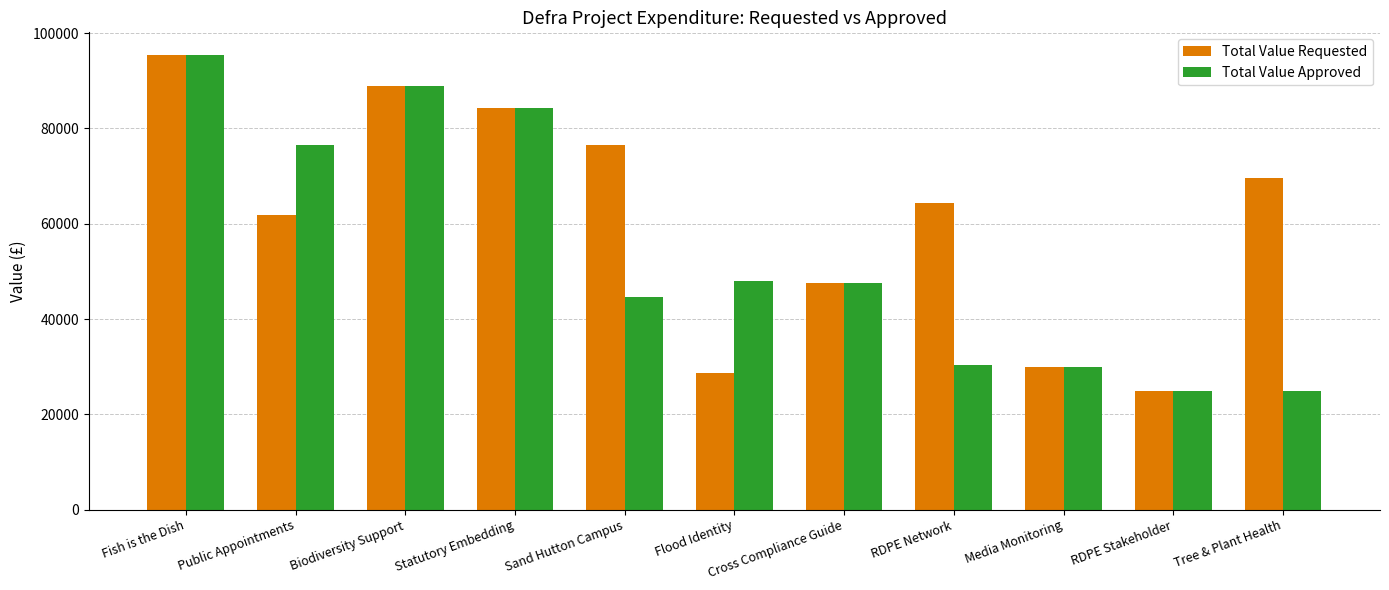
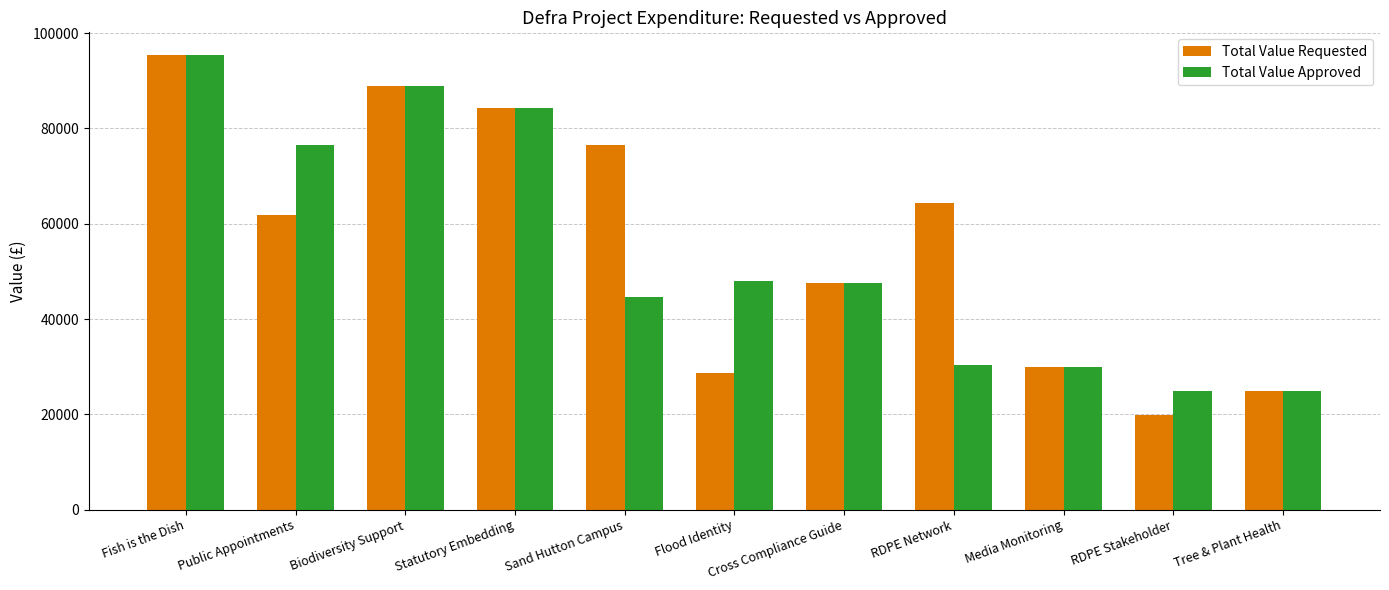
Total Value Requested, RDPE Stakeholder: 25000 -> 20000
Total Value Requested, Tree & Plant Health: 70000 -> 25000
